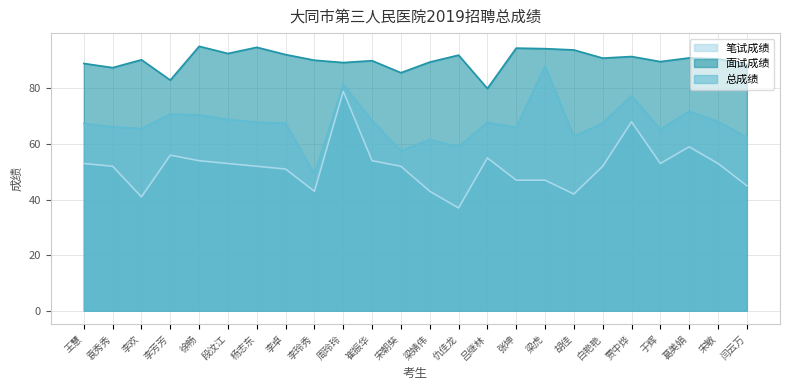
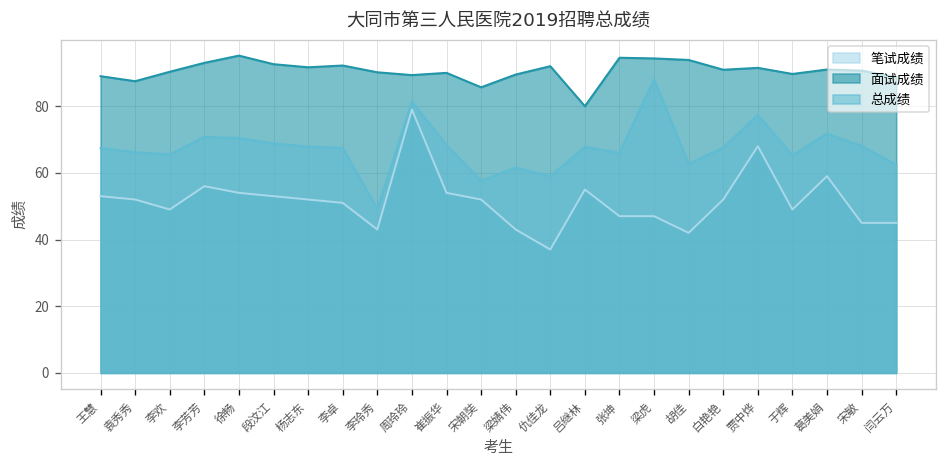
笔试成绩, 李欢: 41 -> 49
面试成绩, 李芳芳: 83 -> 93
面试成绩, 杨志东: 95 -> 92
笔试成绩, 于辉: 53 -> 49
笔试成绩, 宋敏: 53 -> 45
